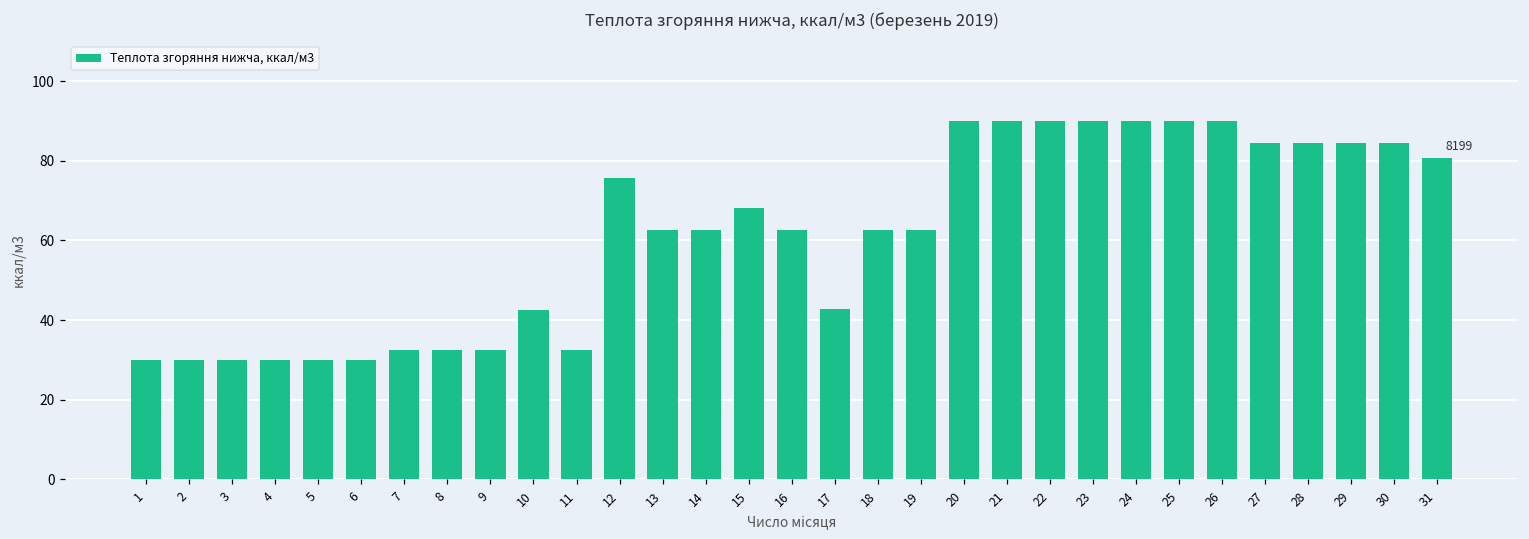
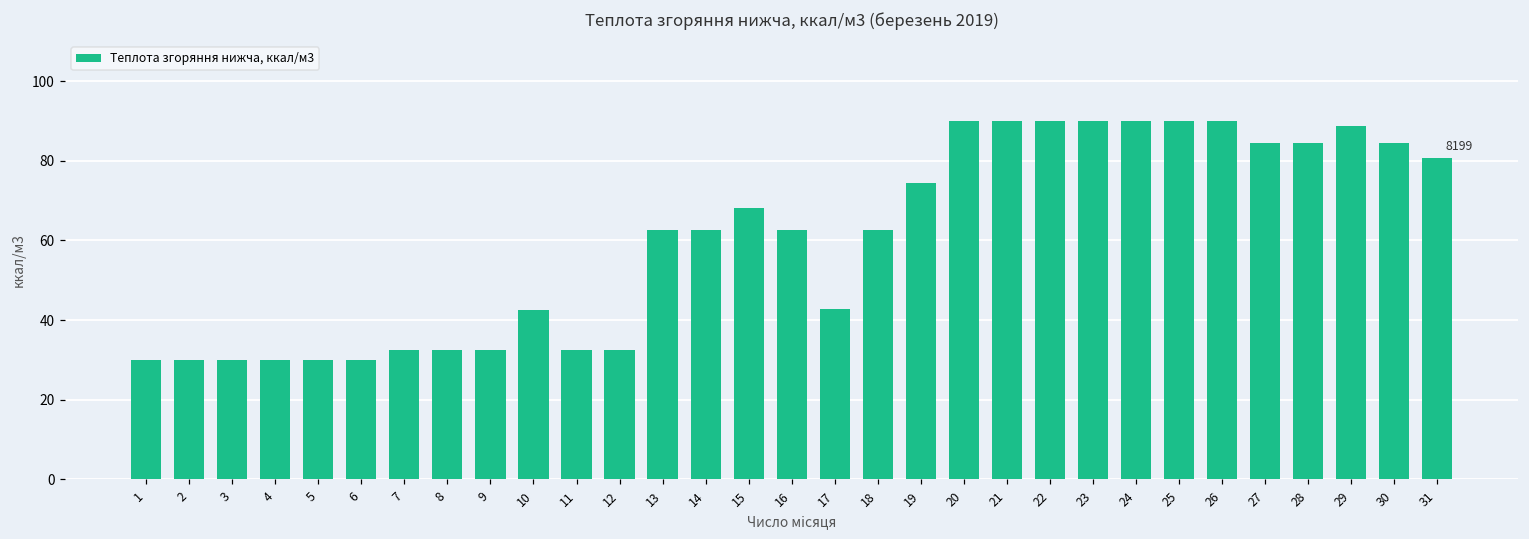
12: 76 -> 32
19: 63 -> 74
29: 85 -> 89
